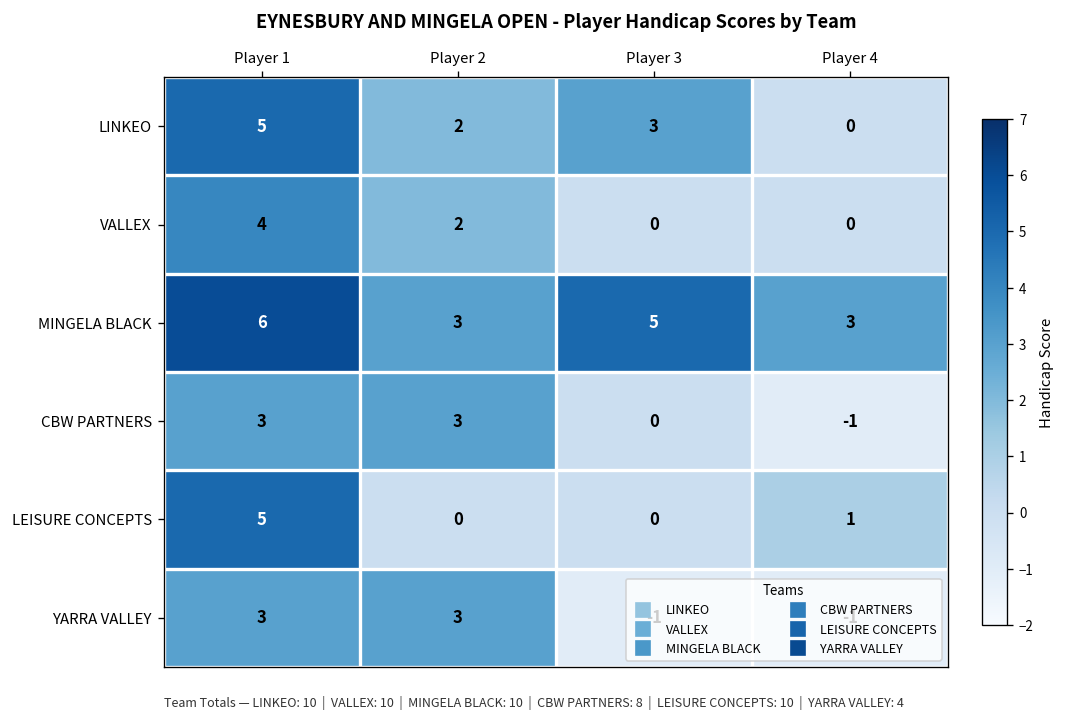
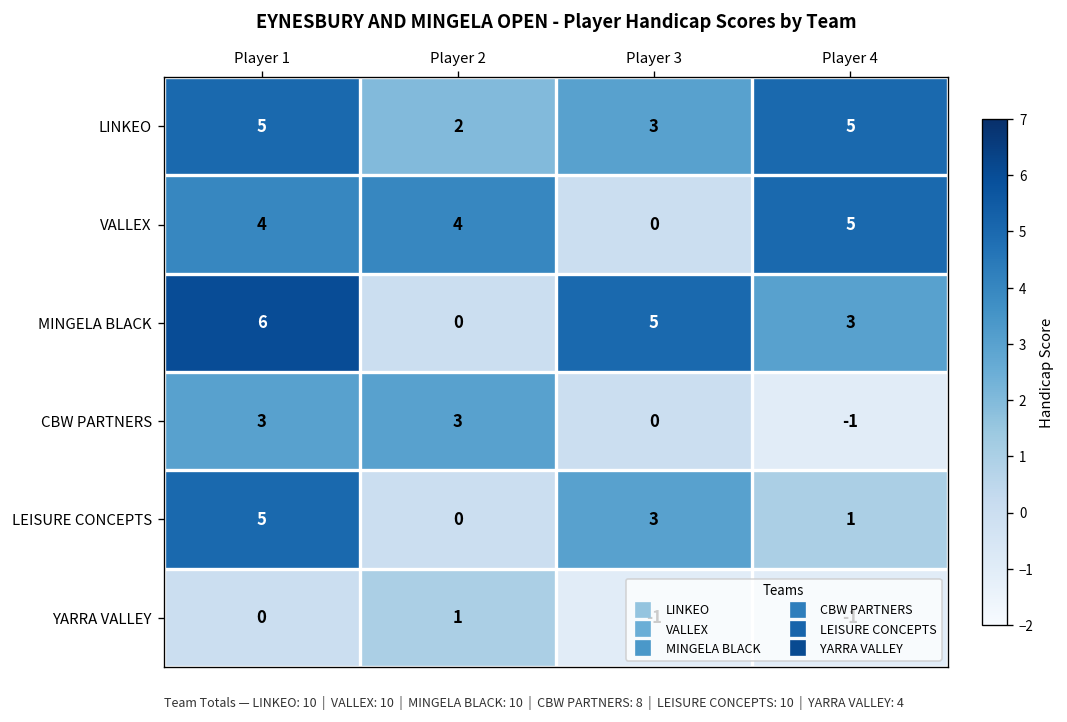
LINKEO, Player 4: 0 -> 5
VALLEX, Player 2: 2 -> 4
VALLEX, Player 4: 0 -> 5
MINGELA BLACK, Player 2: 3 -> 0
LEISURE CONCEPTS, Player 3: 0 -> 3
YARRA VALLEY, Player 1: 3 -> 0
YARRA VALLEY, Player 2: 3 -> 1
